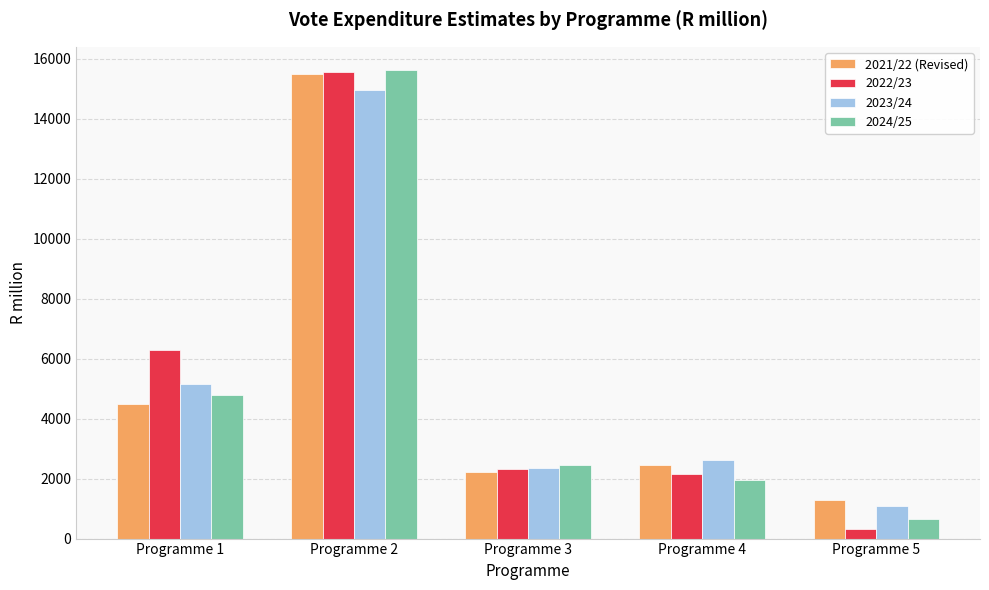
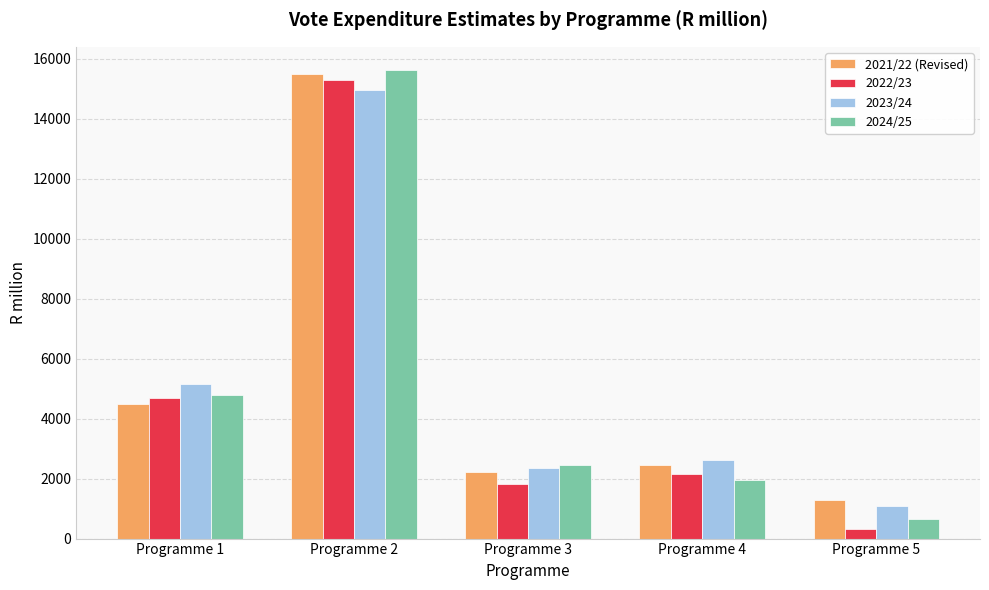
2022/23, Programme 1: 6300 -> 4700
2022/23, Programme 2: 15600 -> 15300
2022/23, Programme 3: 2300 -> 1800
